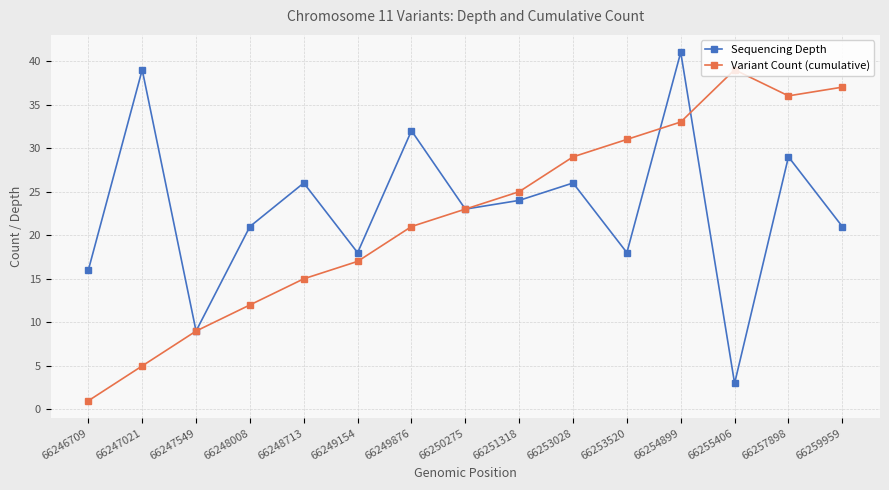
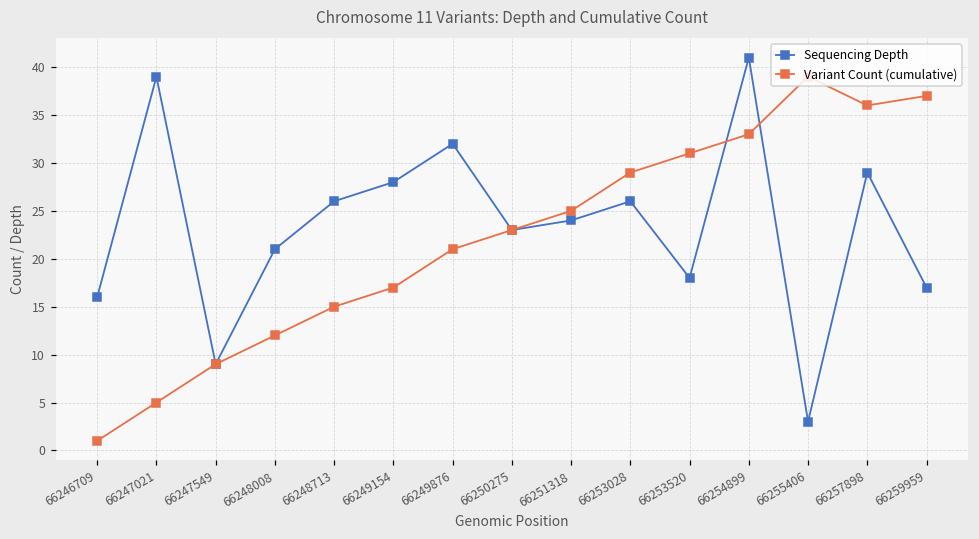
Sequencing Depth, 66249154: 18 -> 28
Sequencing Depth, 66259959: 21 -> 17
